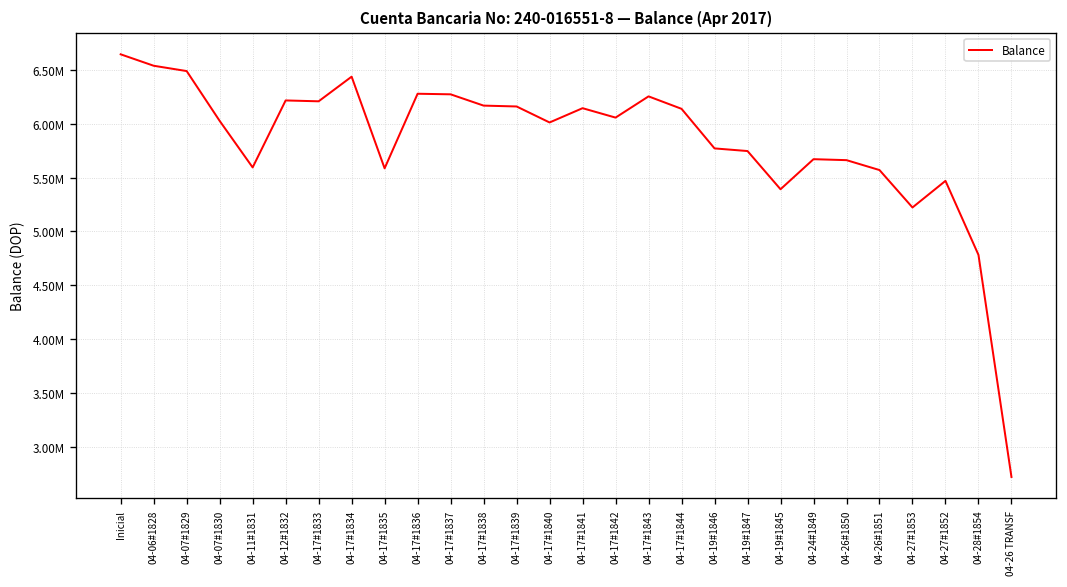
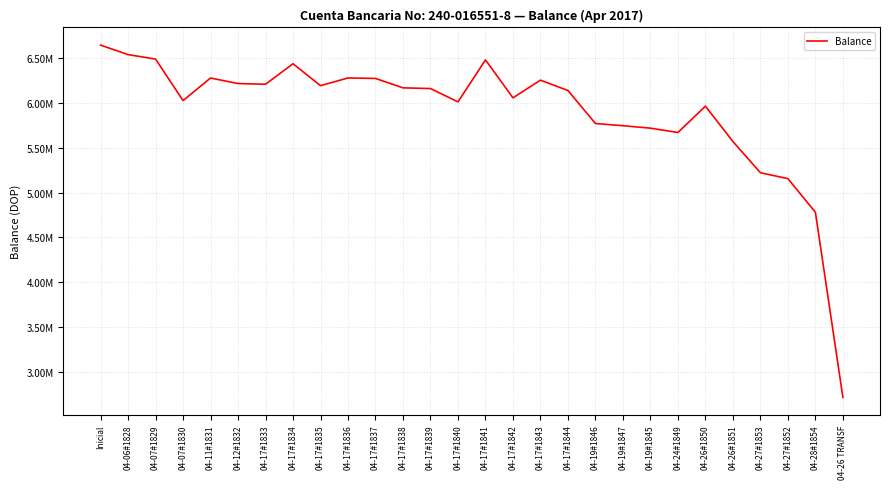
04-11#1831: 5600000 -> 6300000
04-17#1835: 5600000 -> 6200000
04-17#1841: 6100000 -> 6500000
04-19#1845: 5400000 -> 5700000
04-26#1850: 5700000 -> 6000000
04-27#1852: 5500000 -> 5200000
